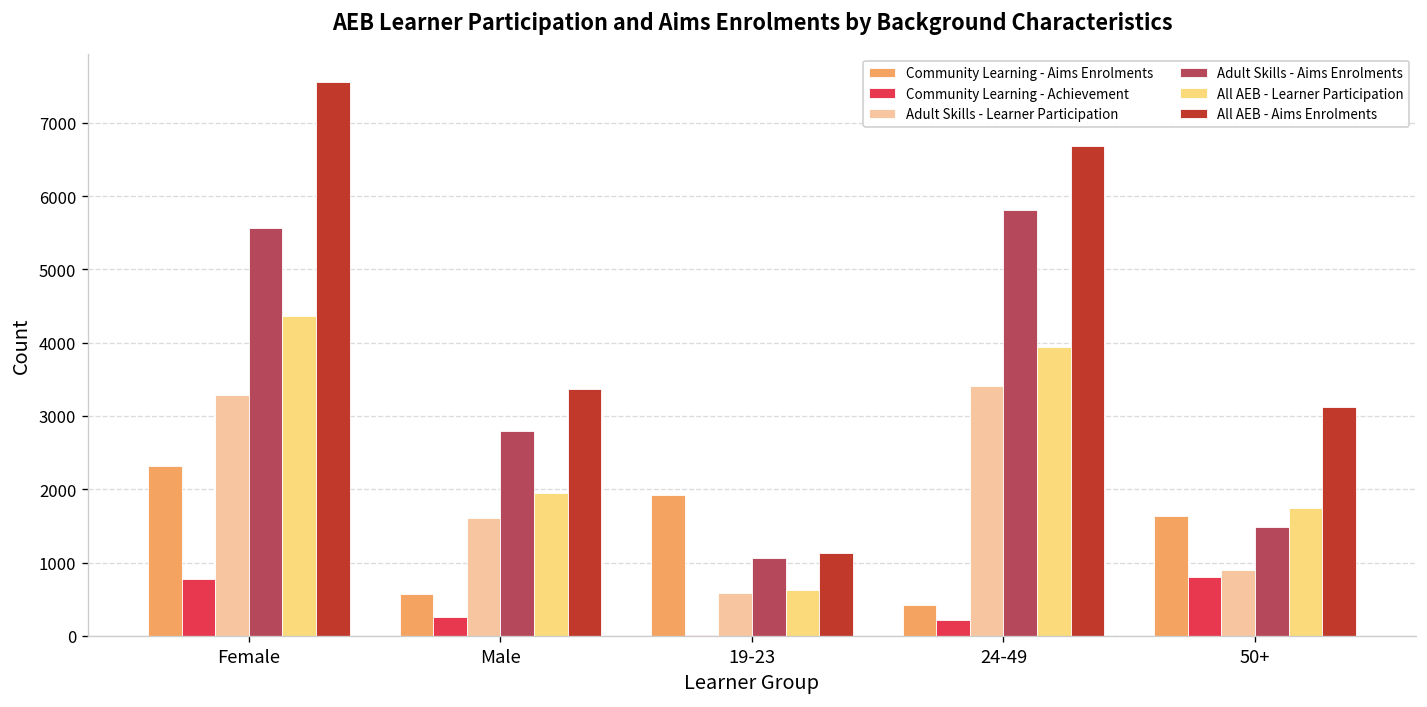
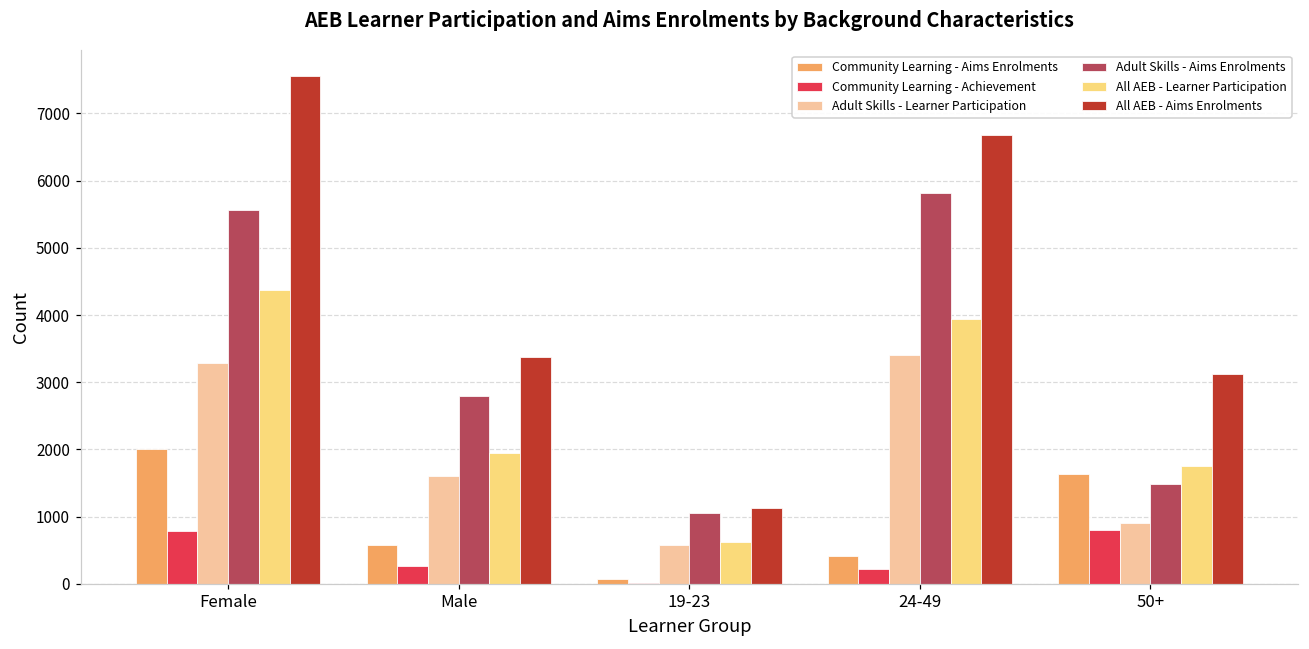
Community Learning - Aims Enrolments, Female: 2300 -> 2000
Community Learning - Aims Enrolments, 19-23: 1900 -> 100
